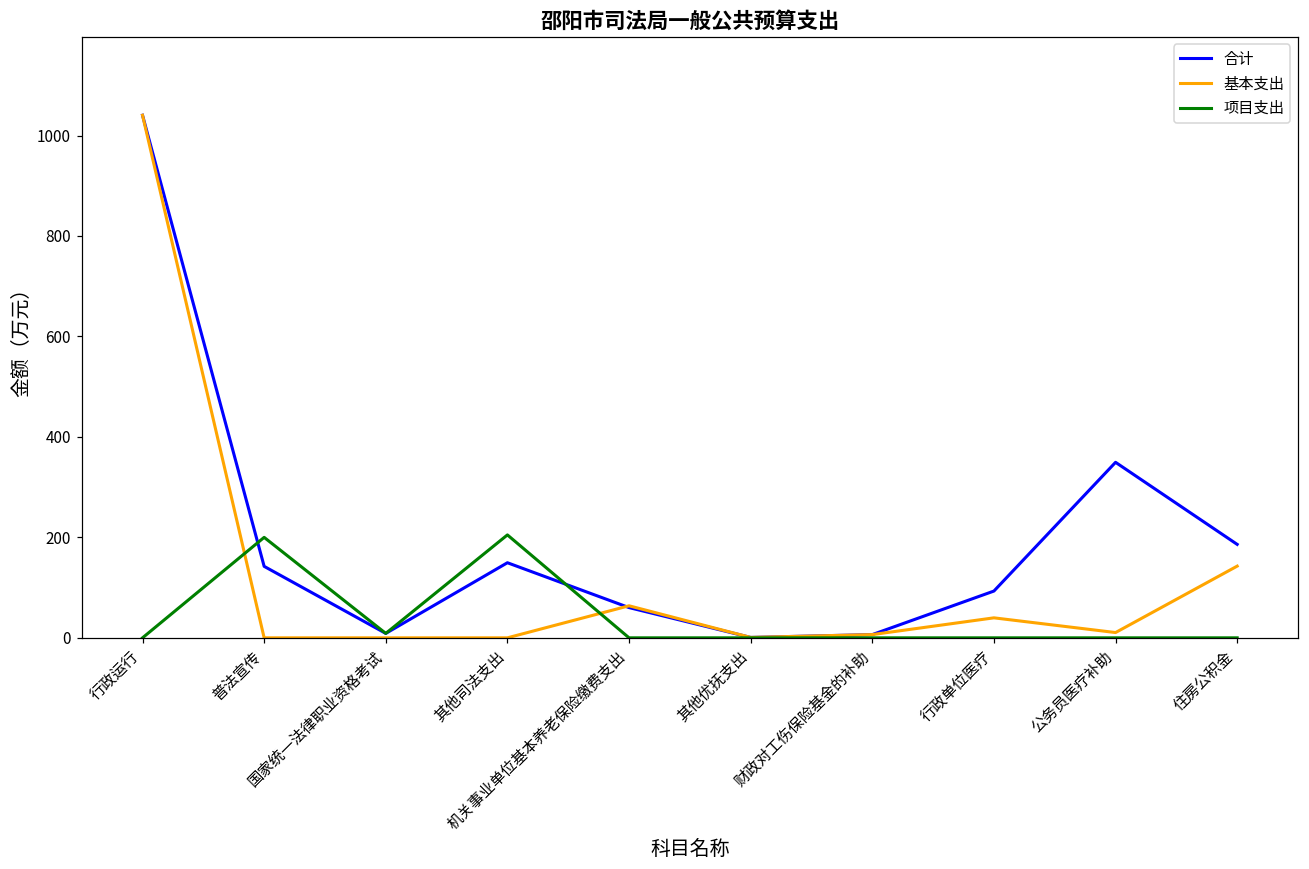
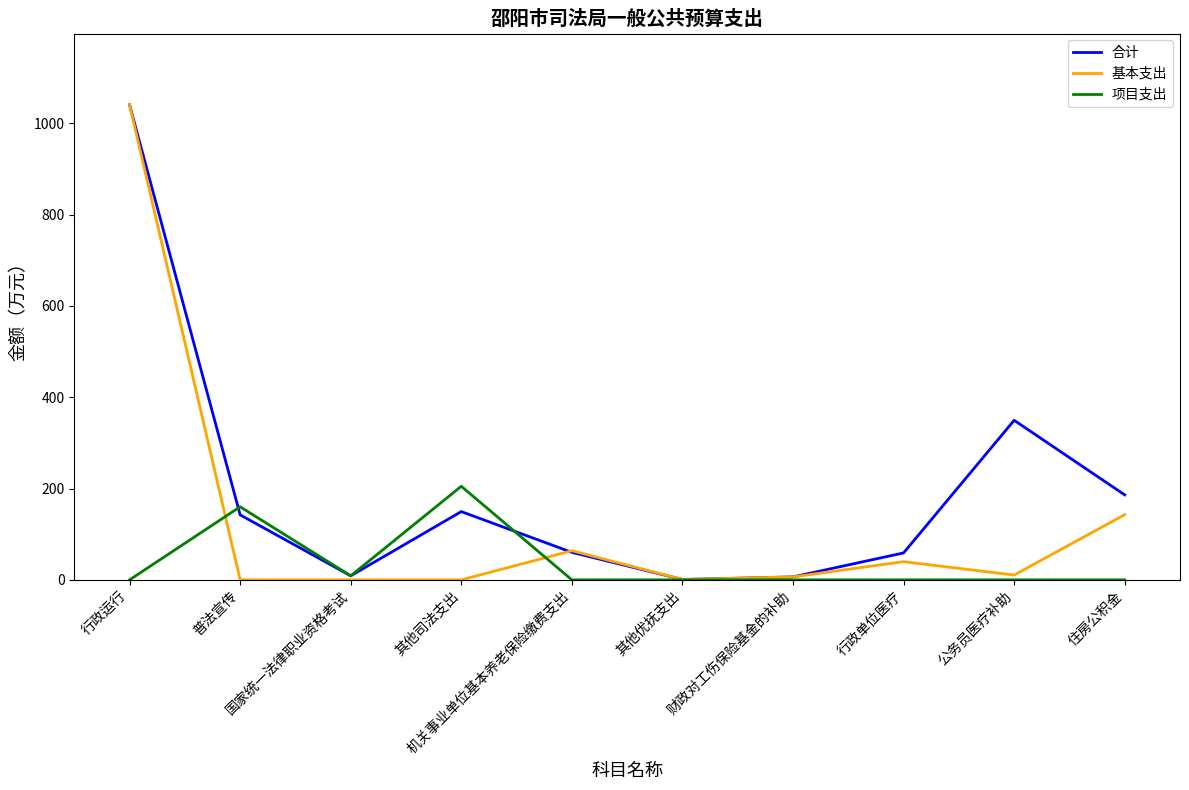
项目支出, 普法宣传: 200 -> 160
合计, 行政单位医疗: 90 -> 60
